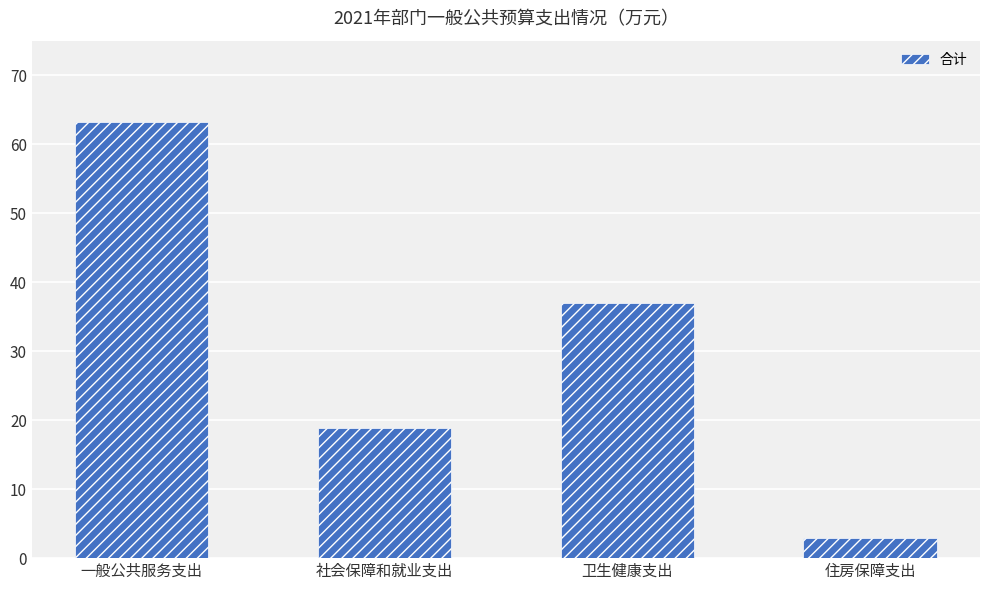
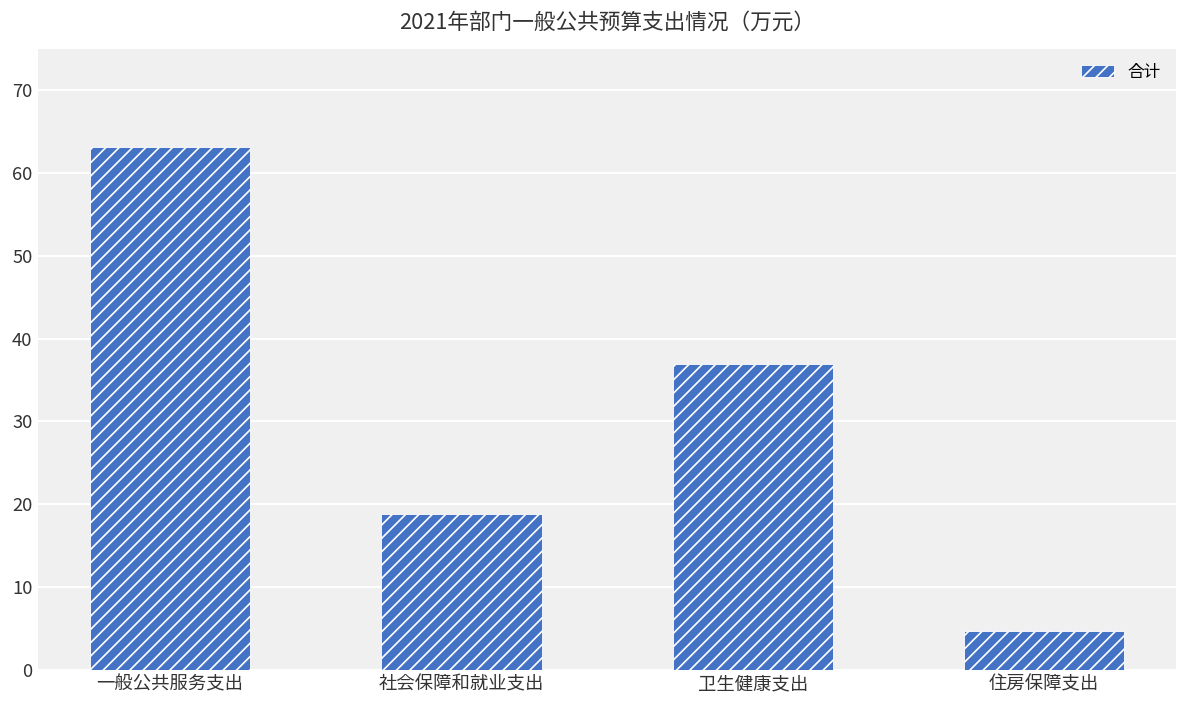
住房保障支出: 3 -> 5
